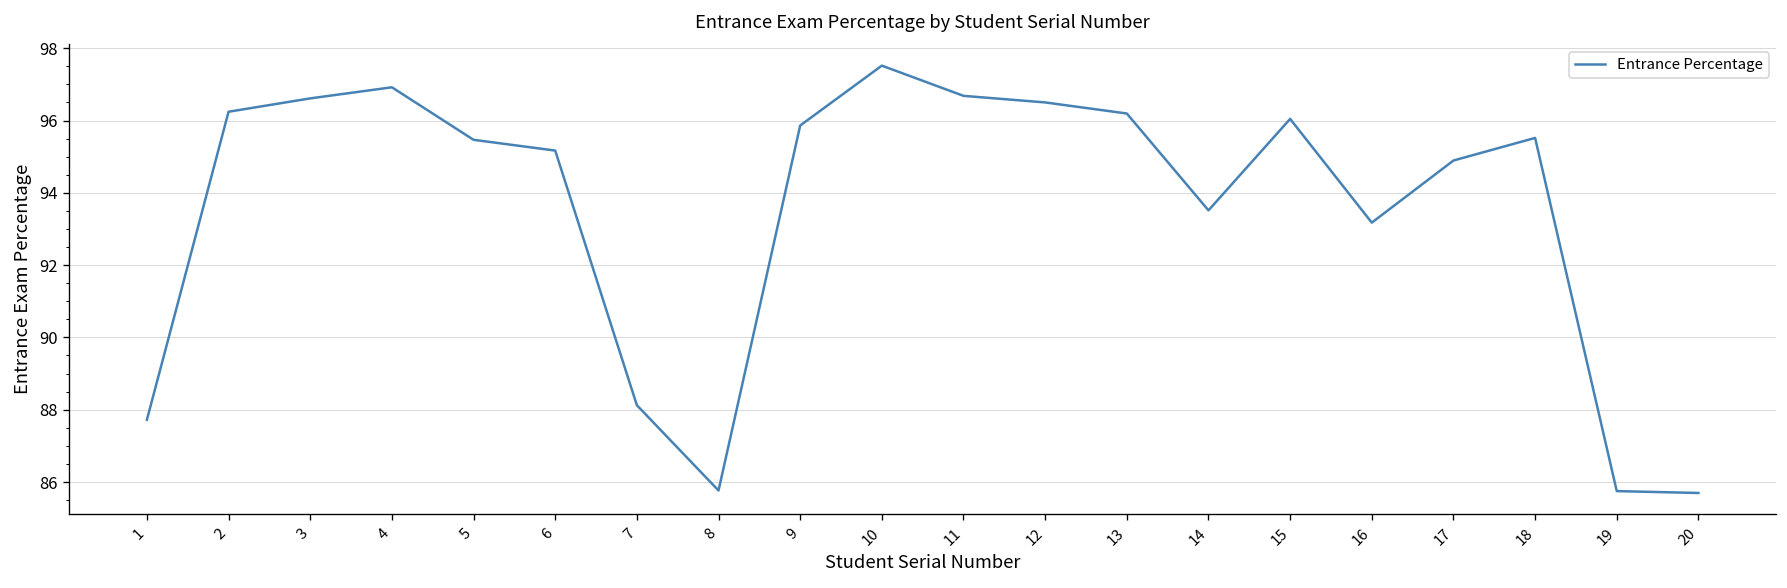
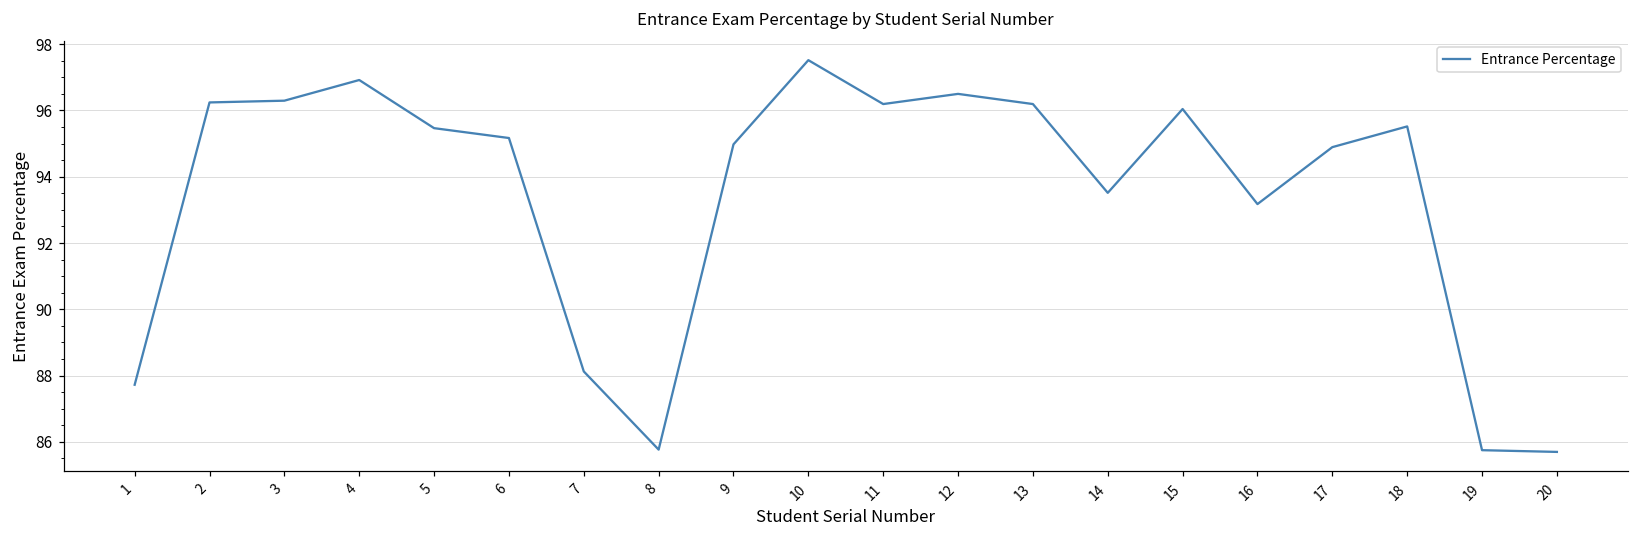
3: 96.6 -> 96.3
9: 95.9 -> 95.0
11: 96.7 -> 96.2
